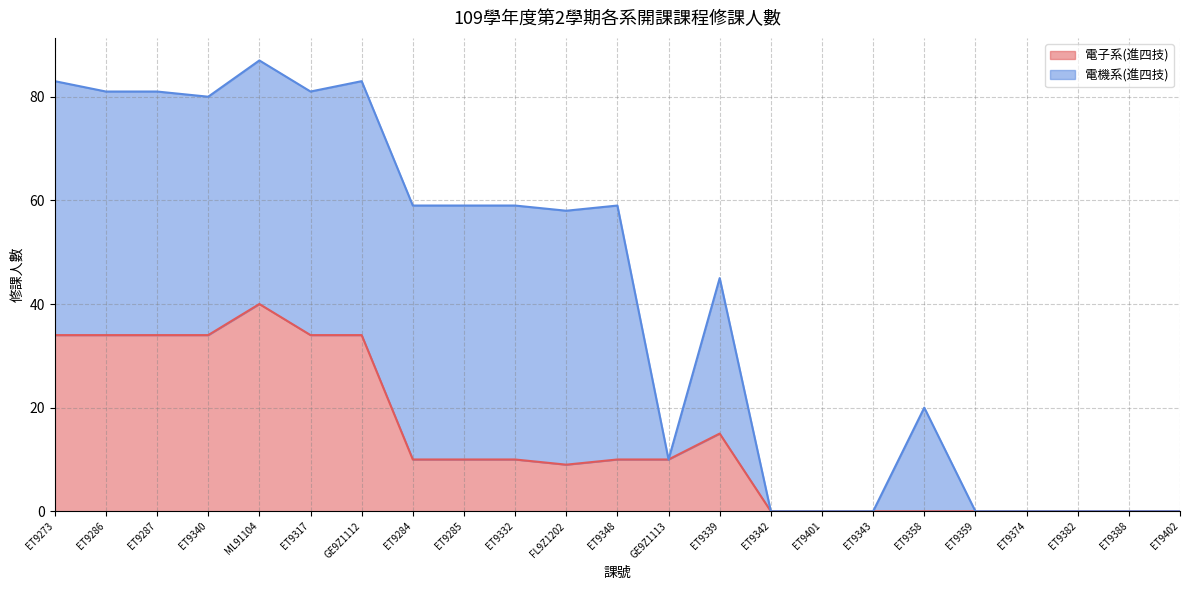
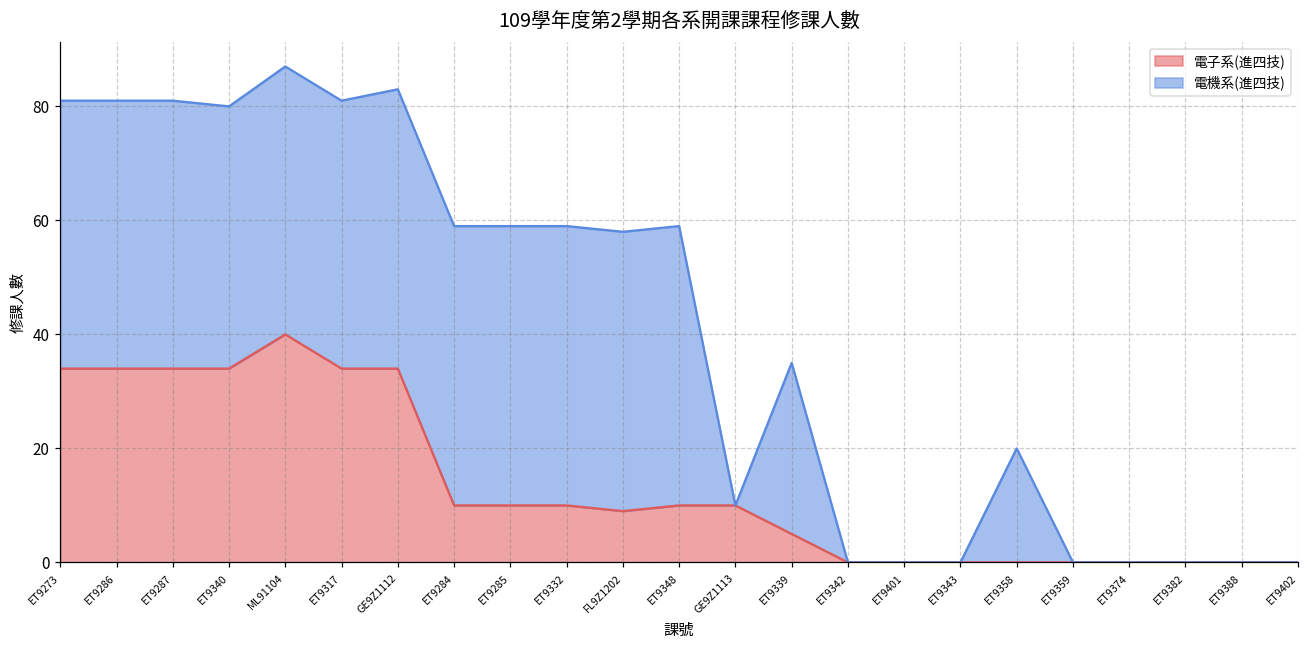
電機系(進四技), ET9273: 49 -> 47
電子系(進四技), ET9339: 15 -> 5
